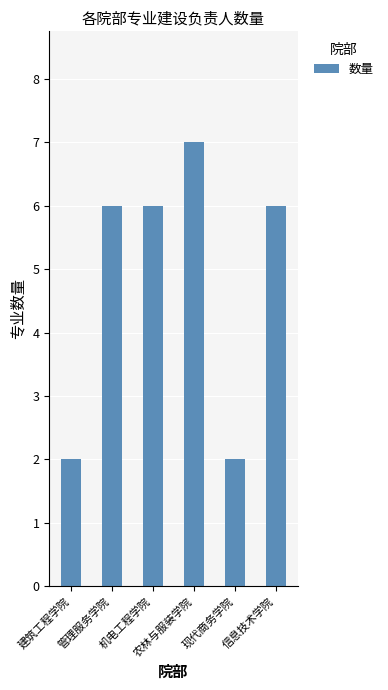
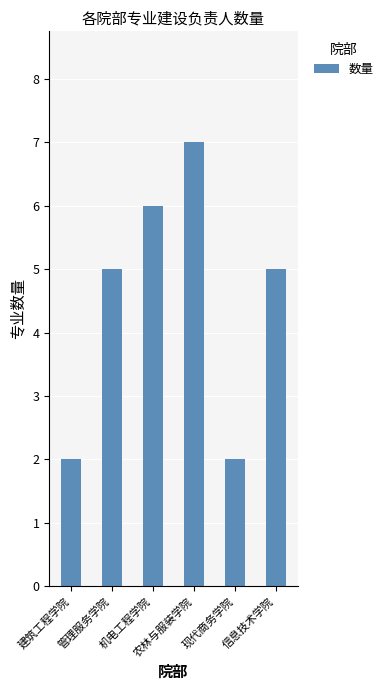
管理服务学院: 6 -> 5
信息技术学院: 6 -> 5
